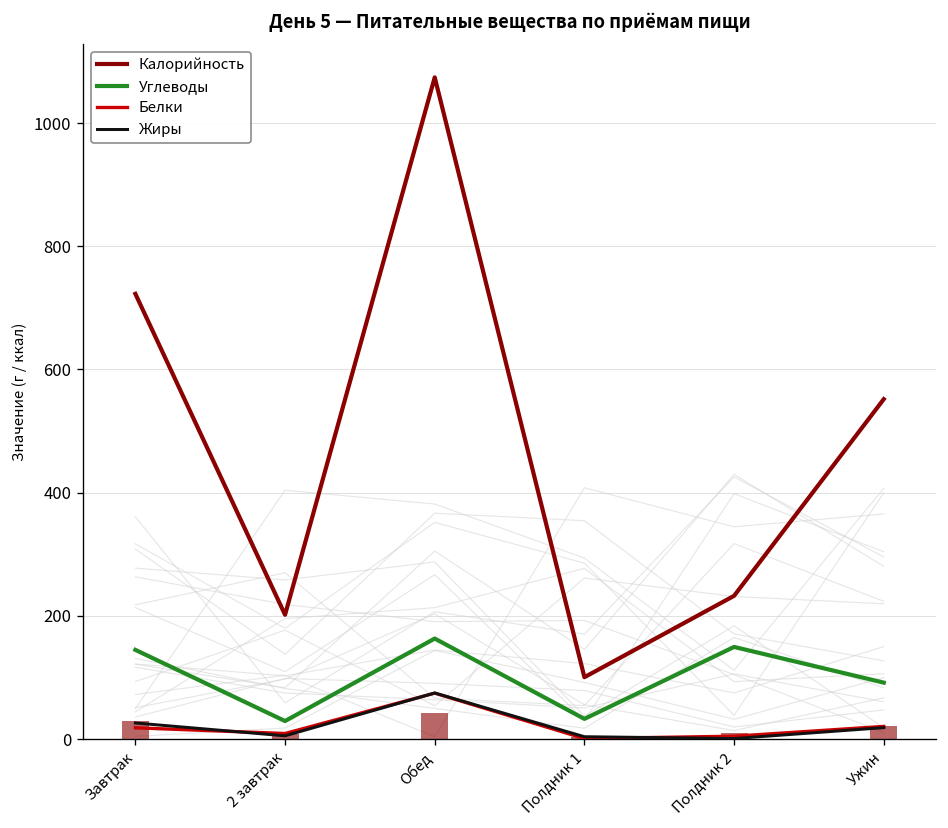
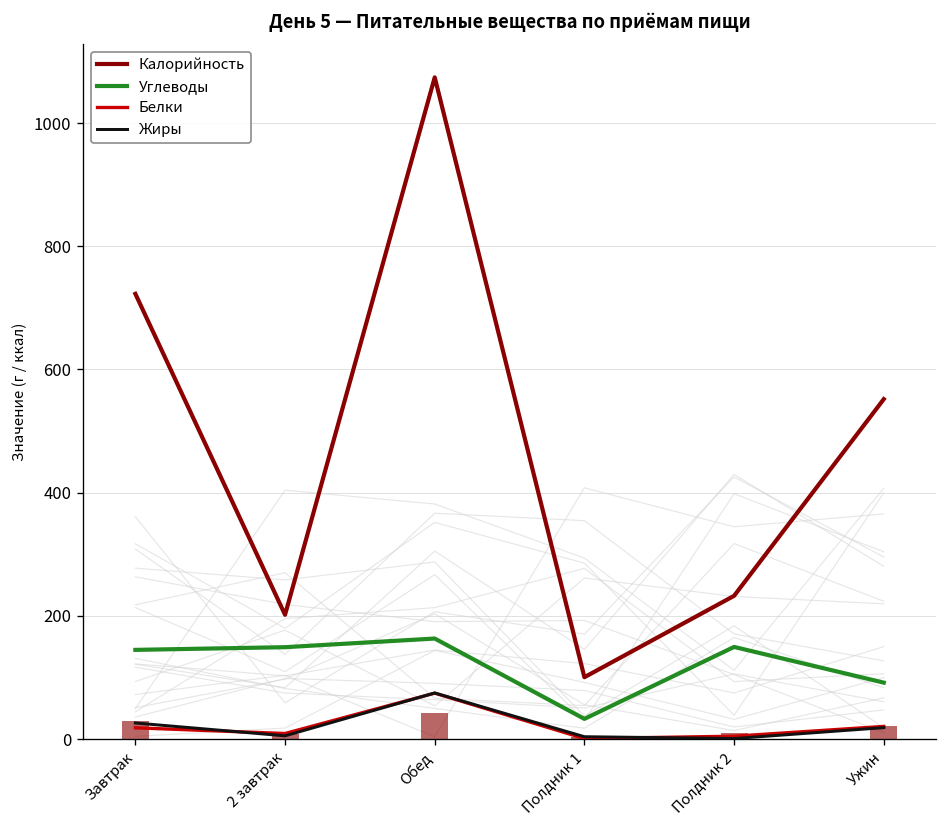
Углеводы, 2 завтрак: 30 -> 150
